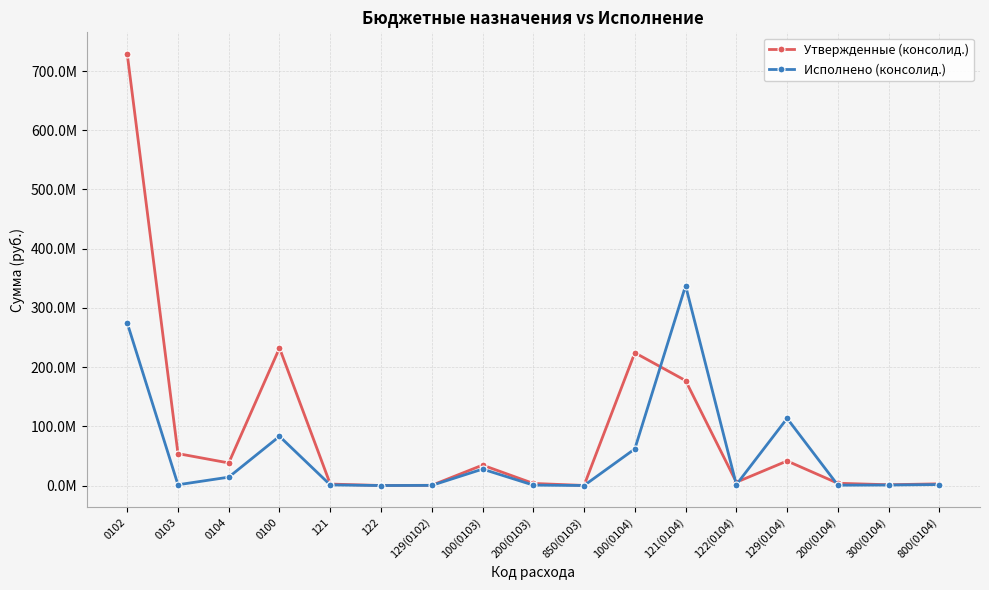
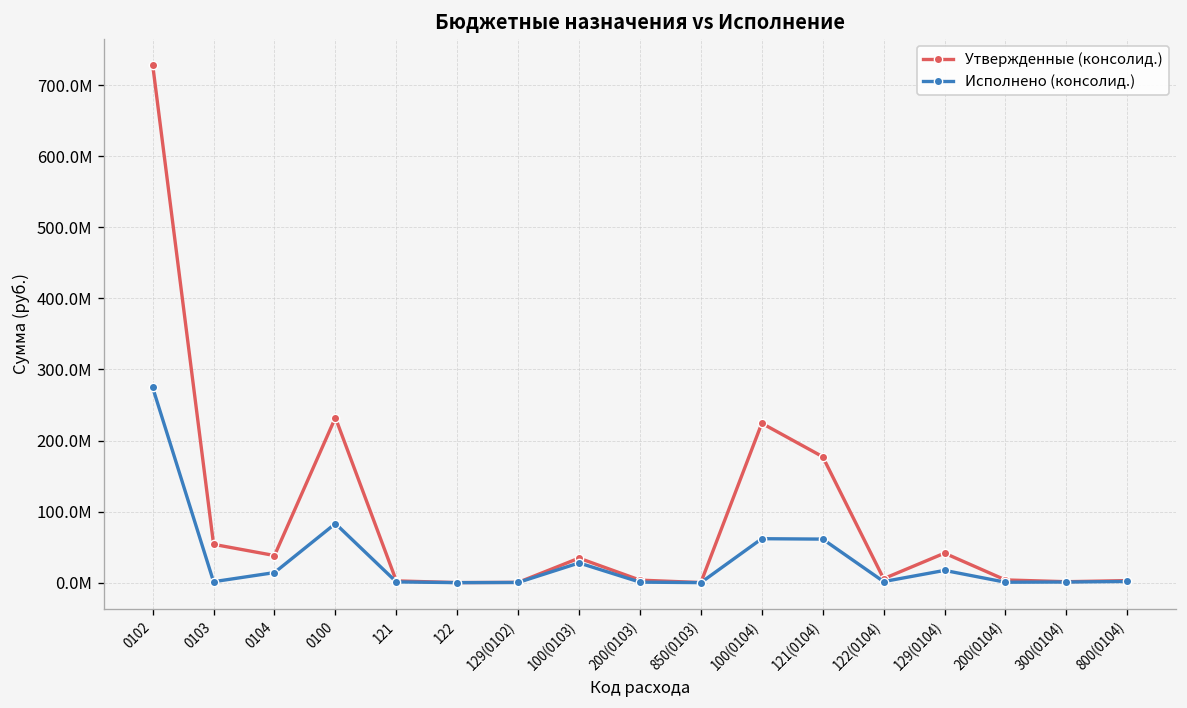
Исполнено (консолид.), 121(0104): 340000000 -> 60000000
Исполнено (консолид.), 129(0104): 110000000 -> 20000000
